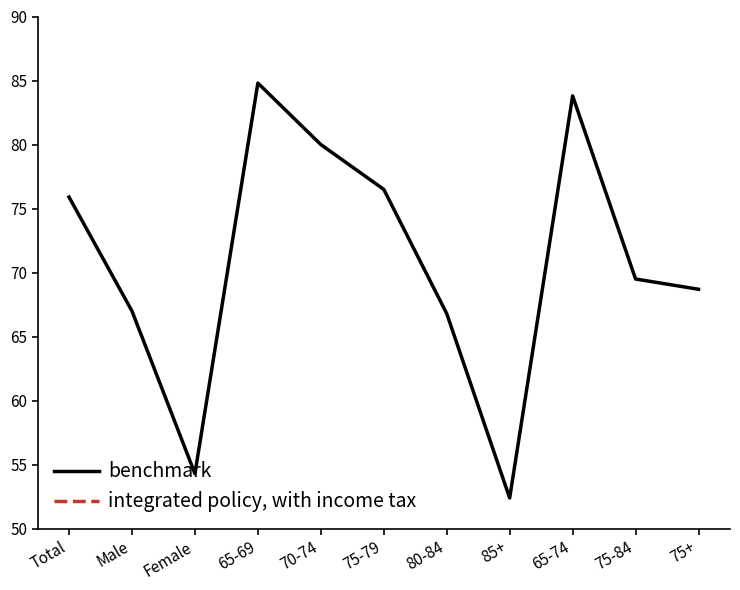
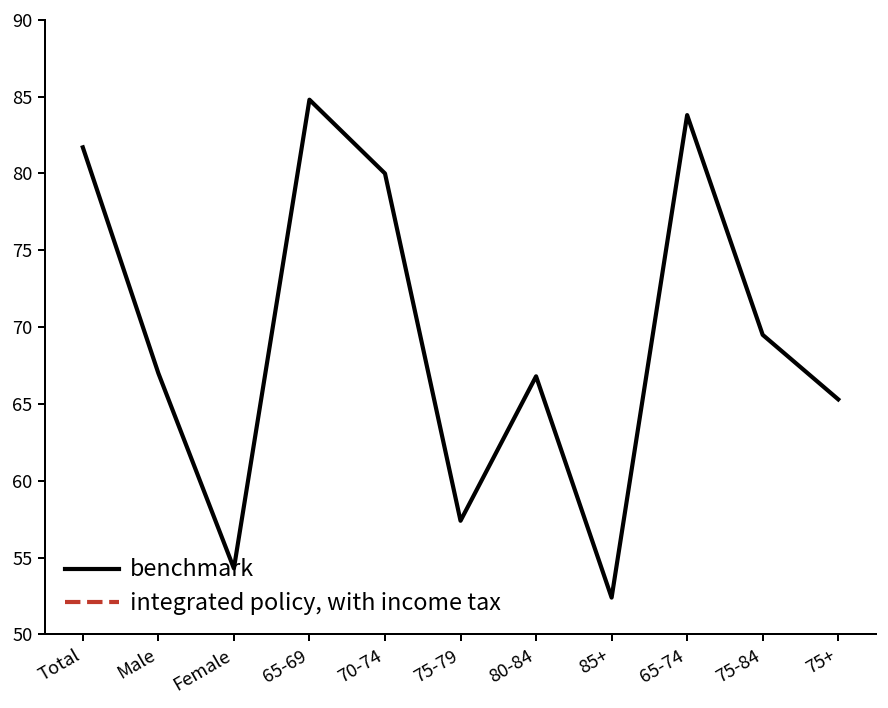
benchmark, Total: 75.9 -> 81.7
benchmark, 75-79: 76.5 -> 57.4
benchmark, 75+: 68.7 -> 65.3
